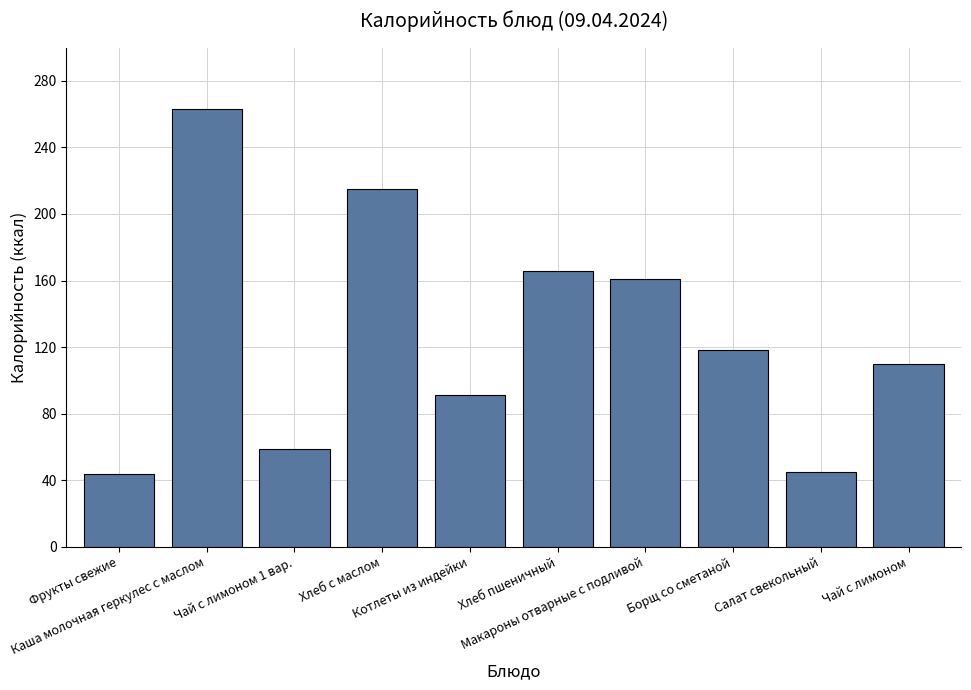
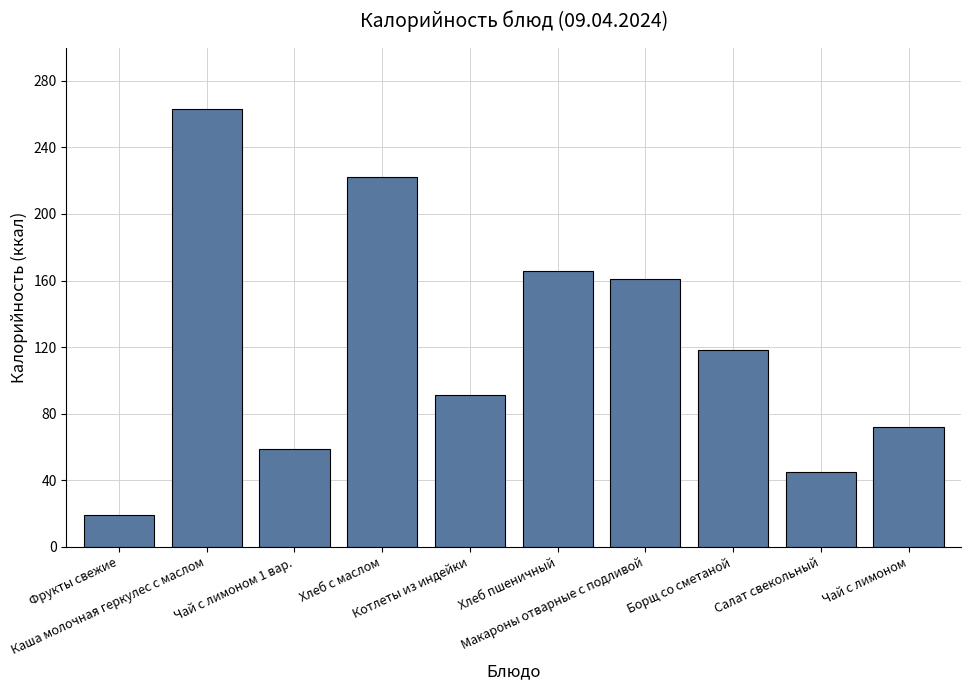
Фрукты свежие: 44 -> 19
Хлеб с маслом: 215 -> 222
Чай с лимоном: 110 -> 72
